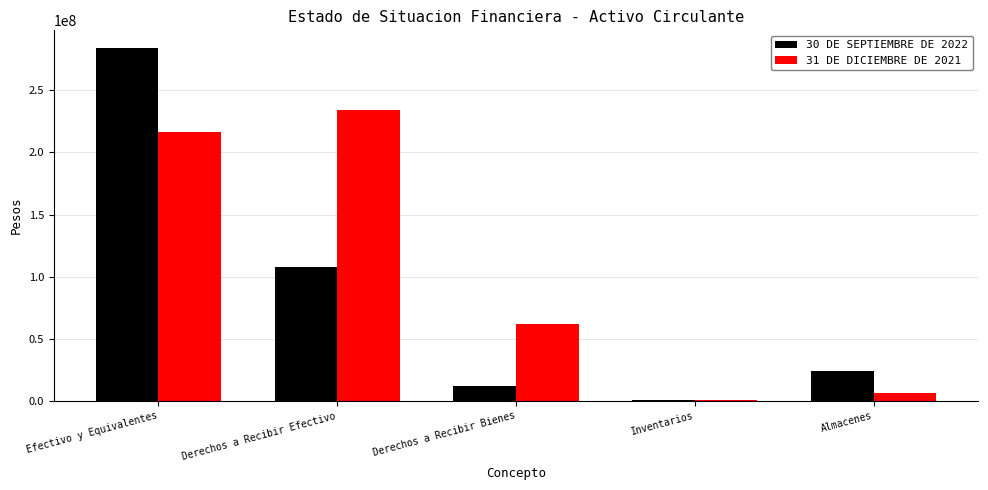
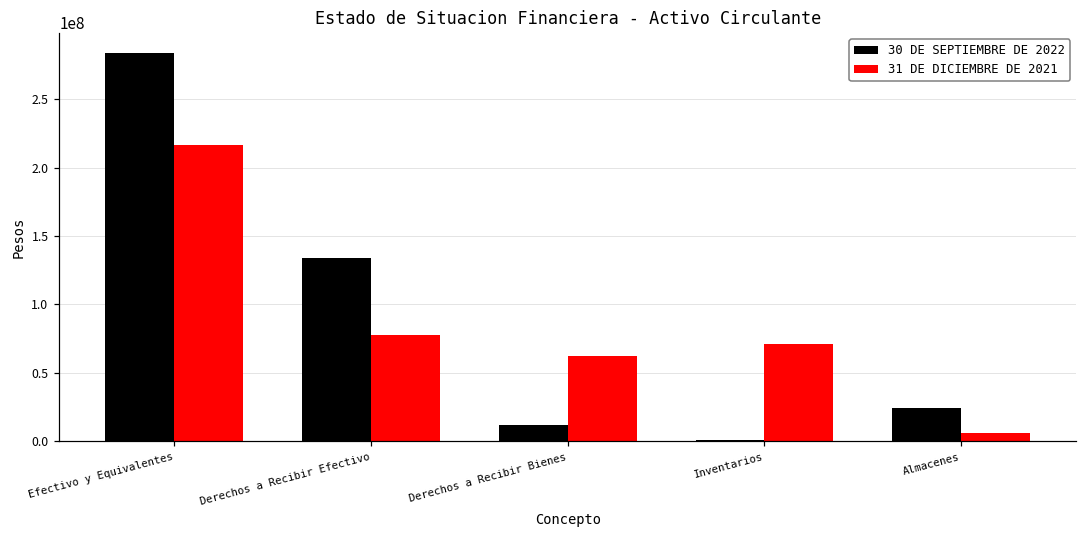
30 DE SEPTIEMBRE DE 2022, Derechos a Recibir Efectivo: 108000000 -> 134000000
31 DE DICIEMBRE DE 2021, Derechos a Recibir Efectivo: 234000000 -> 77000000
31 DE DICIEMBRE DE 2021, Inventarios: 1000000 -> 71000000
